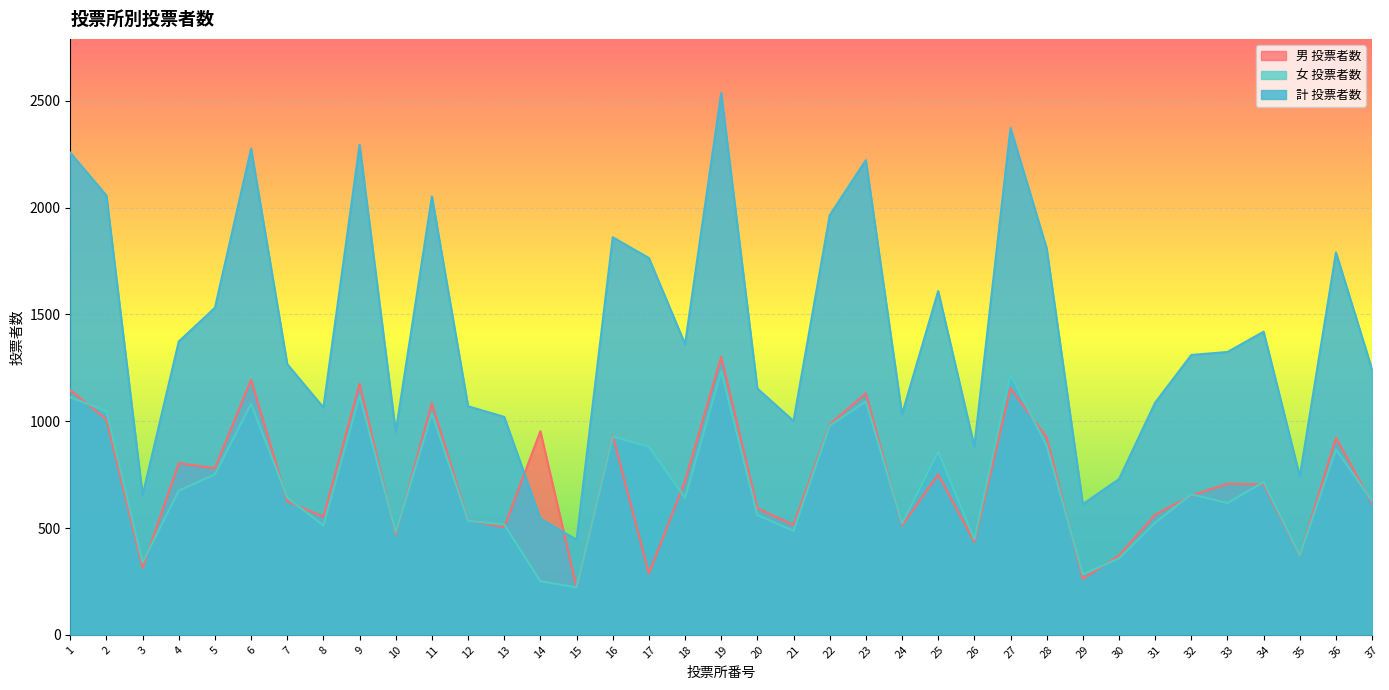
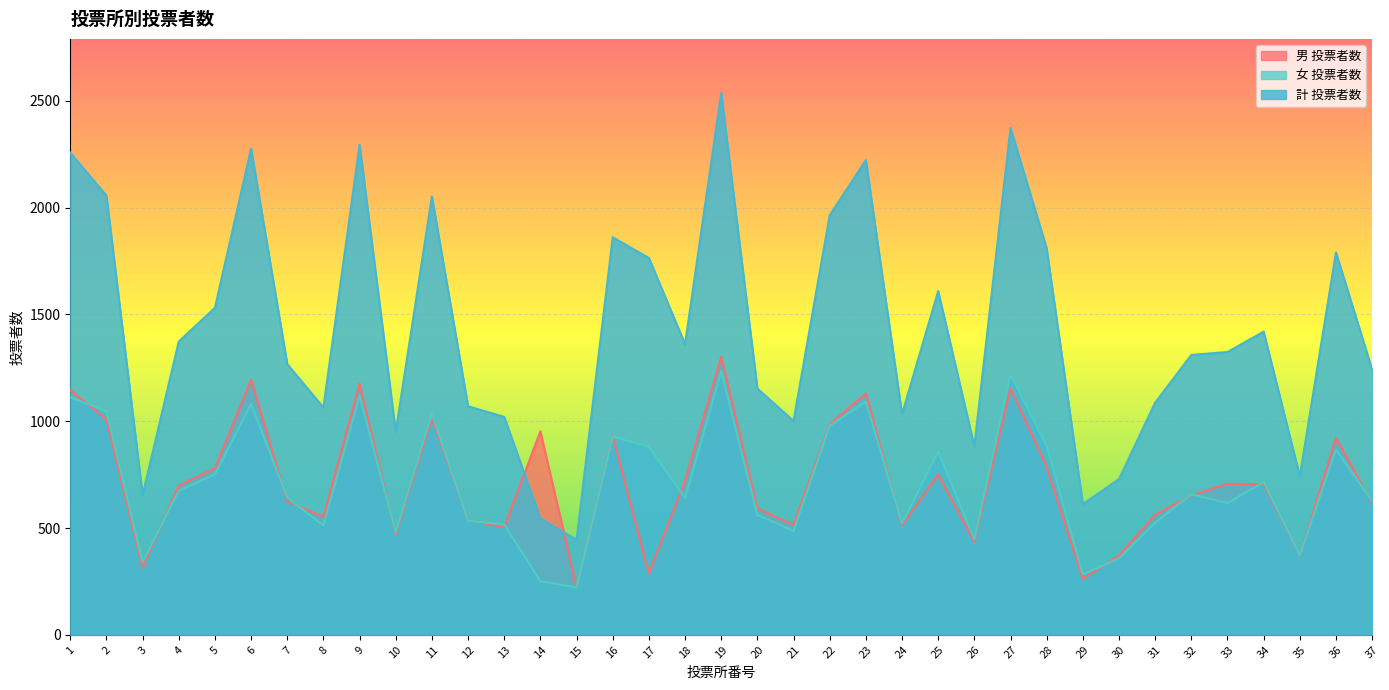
男 投票者数, 4: 800 -> 700
男 投票者数, 11: 1080 -> 1020
男 投票者数, 28: 920 -> 790
